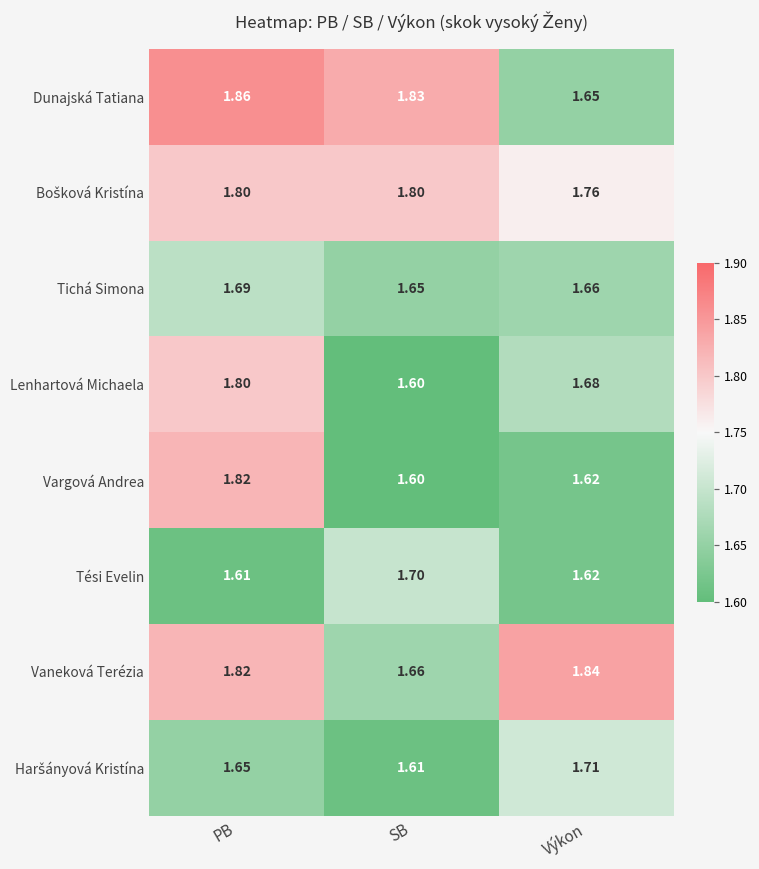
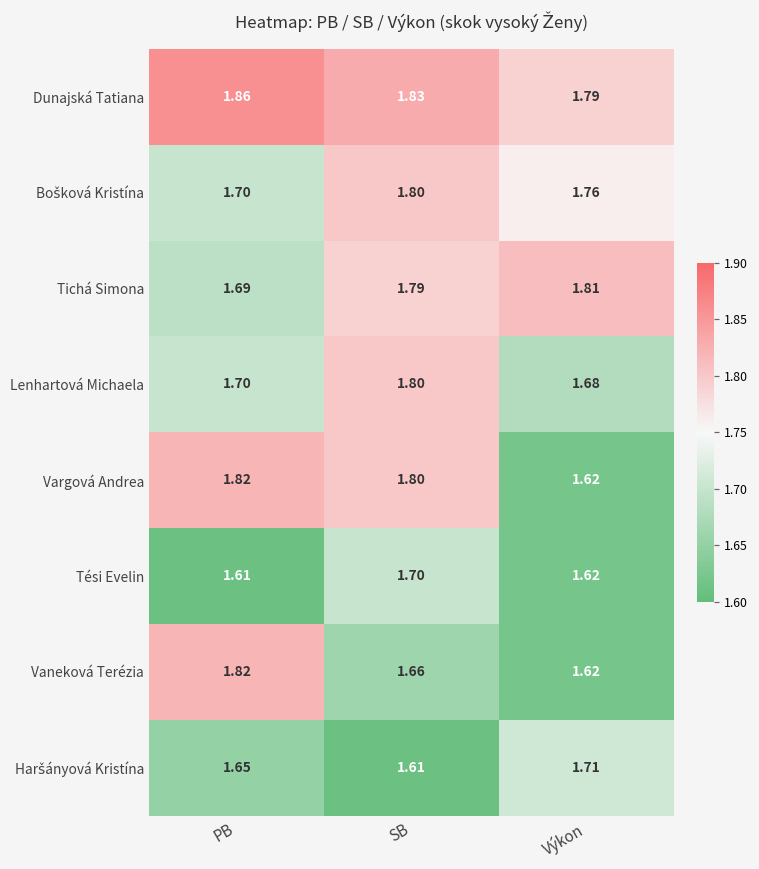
Dunajská Tatiana, Výkon: 1.65 -> 1.79
Bošková Kristína, PB: 1.80 -> 1.70
Tichá Simona, SB: 1.65 -> 1.79
Tichá Simona, Výkon: 1.66 -> 1.81
Lenhartová Michaela, PB: 1.80 -> 1.70
Lenhartová Michaela, SB: 1.60 -> 1.80
Vargová Andrea, SB: 1.60 -> 1.80
Vaneková Terézia, Výkon: 1.84 -> 1.62
